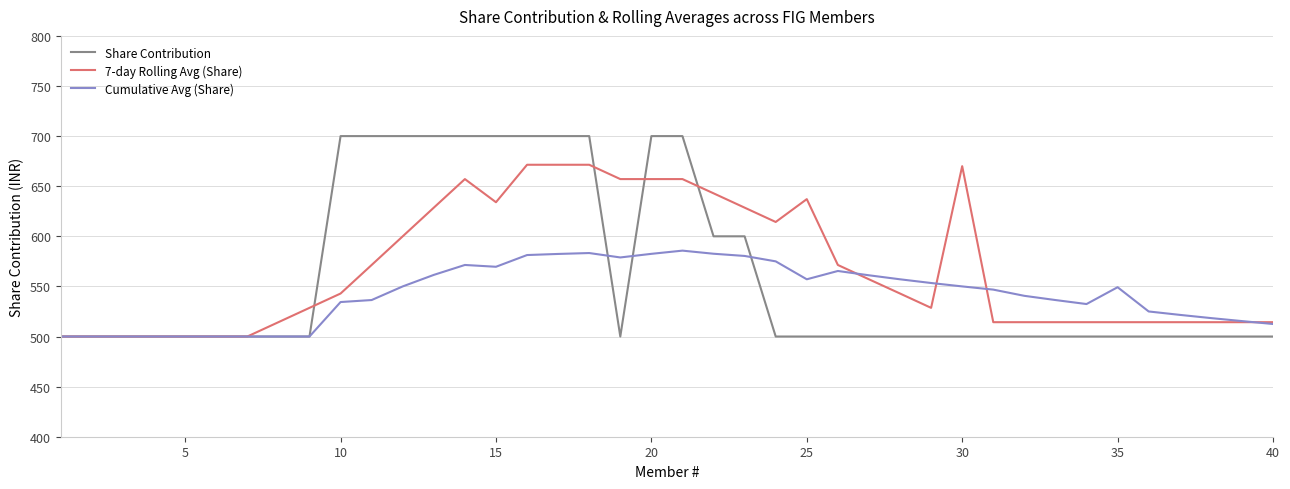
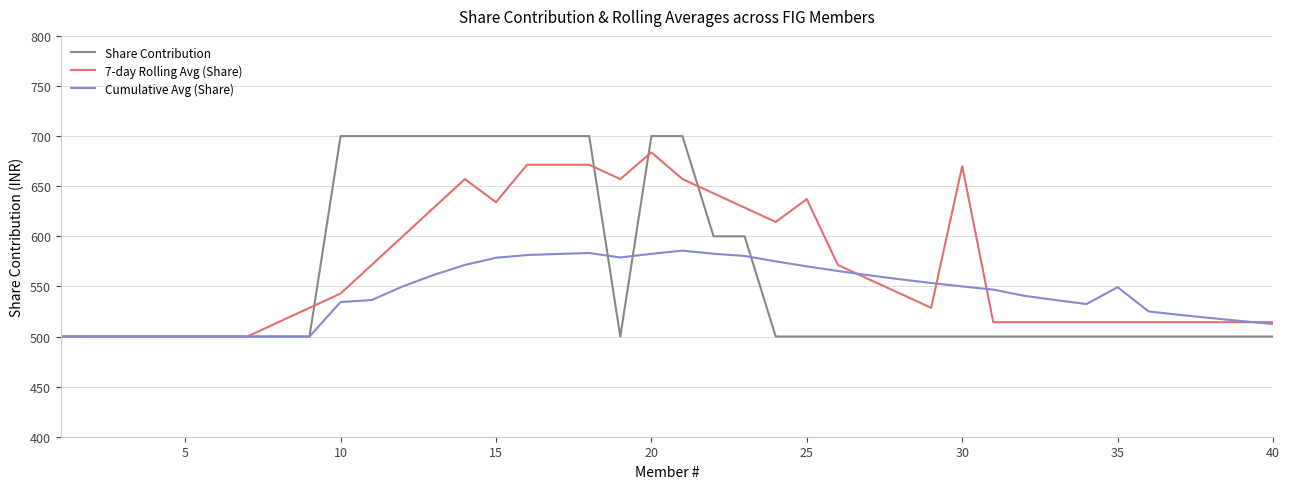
Cumulative Avg (Share), 15: 570 -> 579
7-day Rolling Avg (Share), 20: 657 -> 684
Cumulative Avg (Share), 25: 557 -> 570
